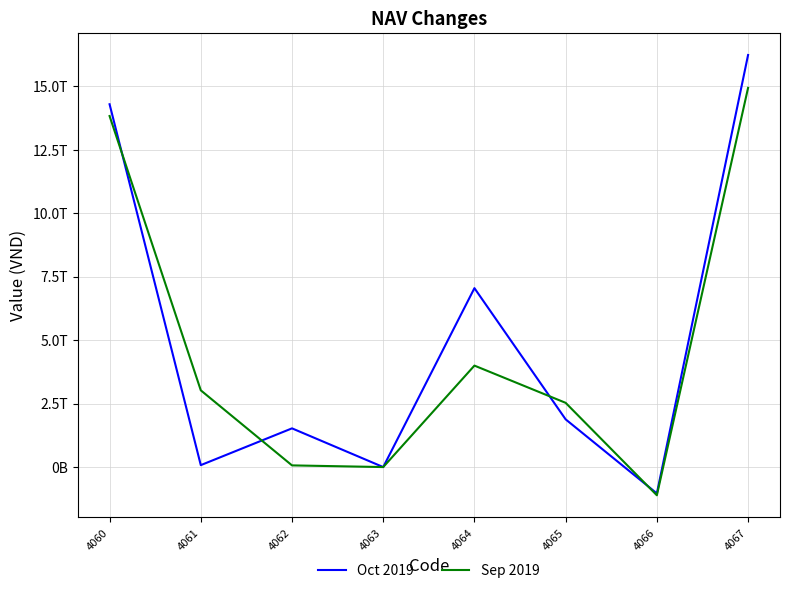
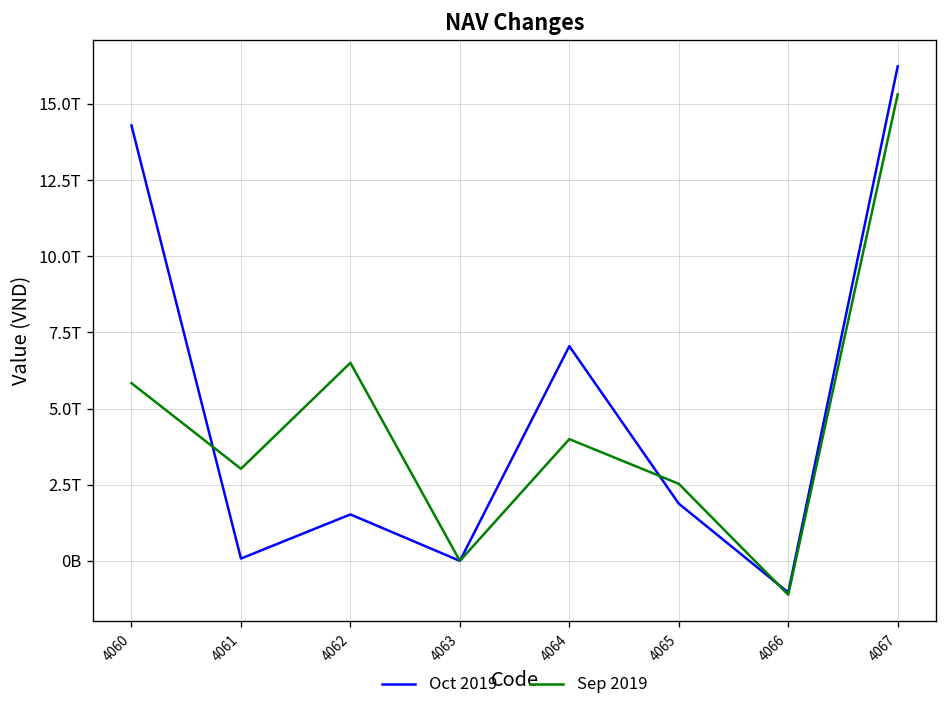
Sep 2019, 4060: 13.8T -> 5.8T
Sep 2019, 4062: 0.1T -> 6.5T
Sep 2019, 4067: 14.9T -> 15.3T
